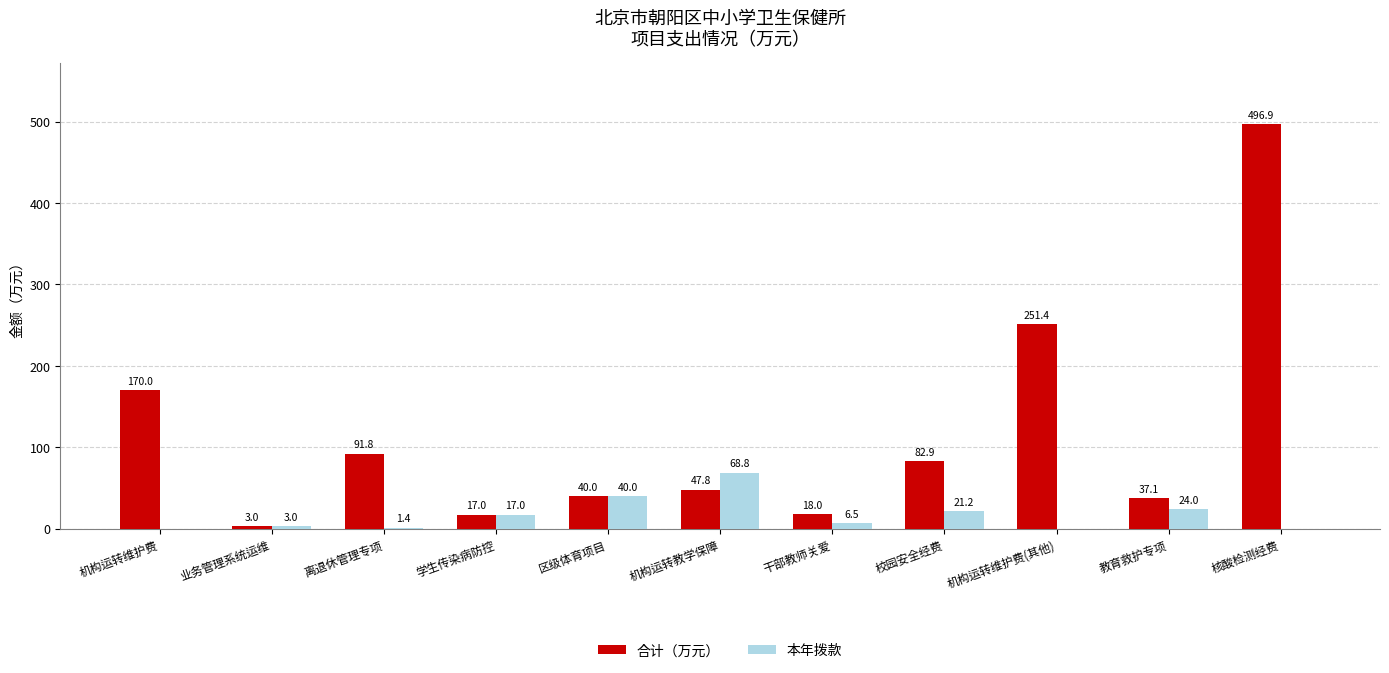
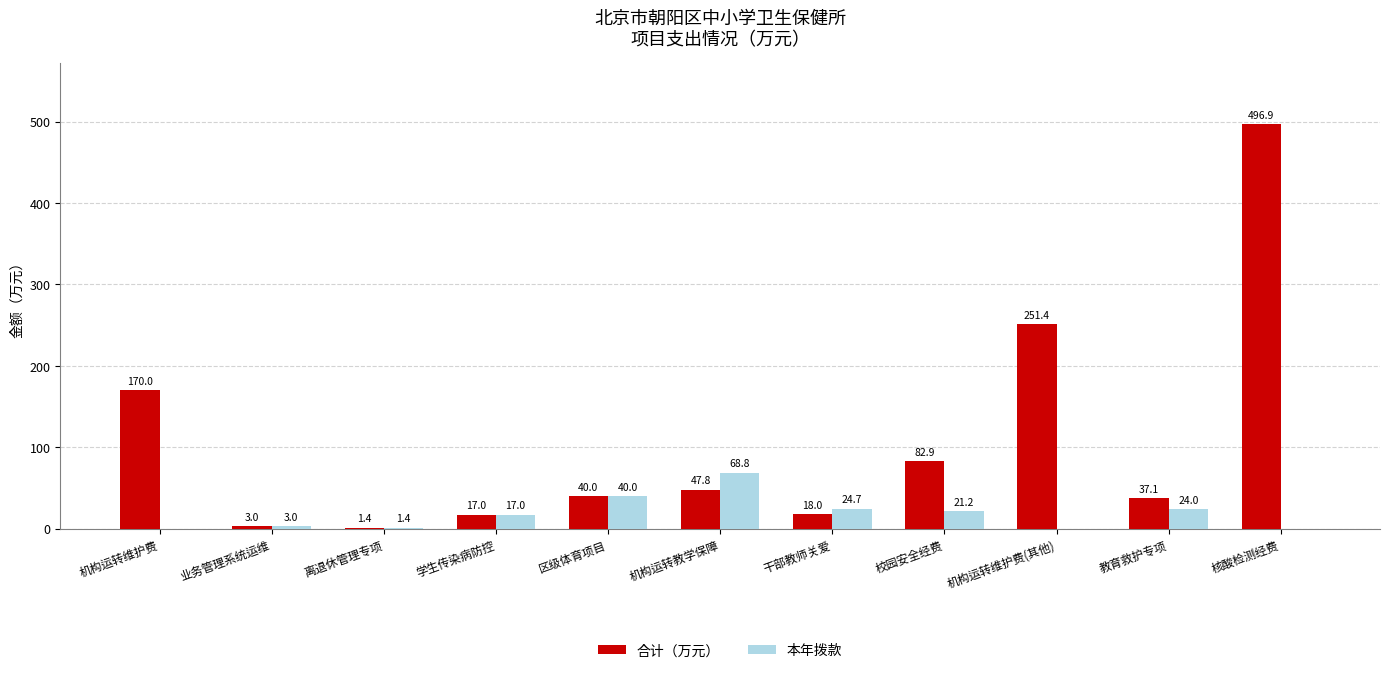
合计（万元）, 离退休管理专项: 91.8 -> 1.4
本年拨款, 干部教师关爱: 6.5 -> 24.7
